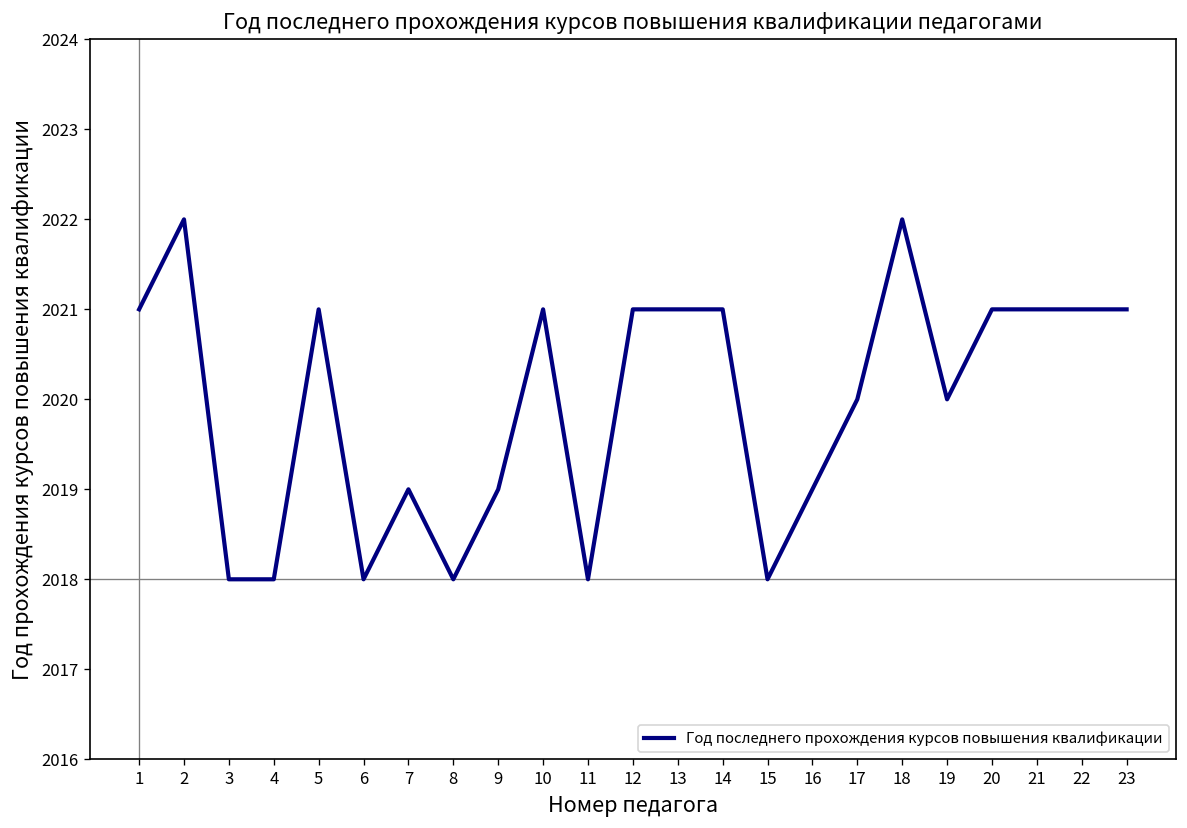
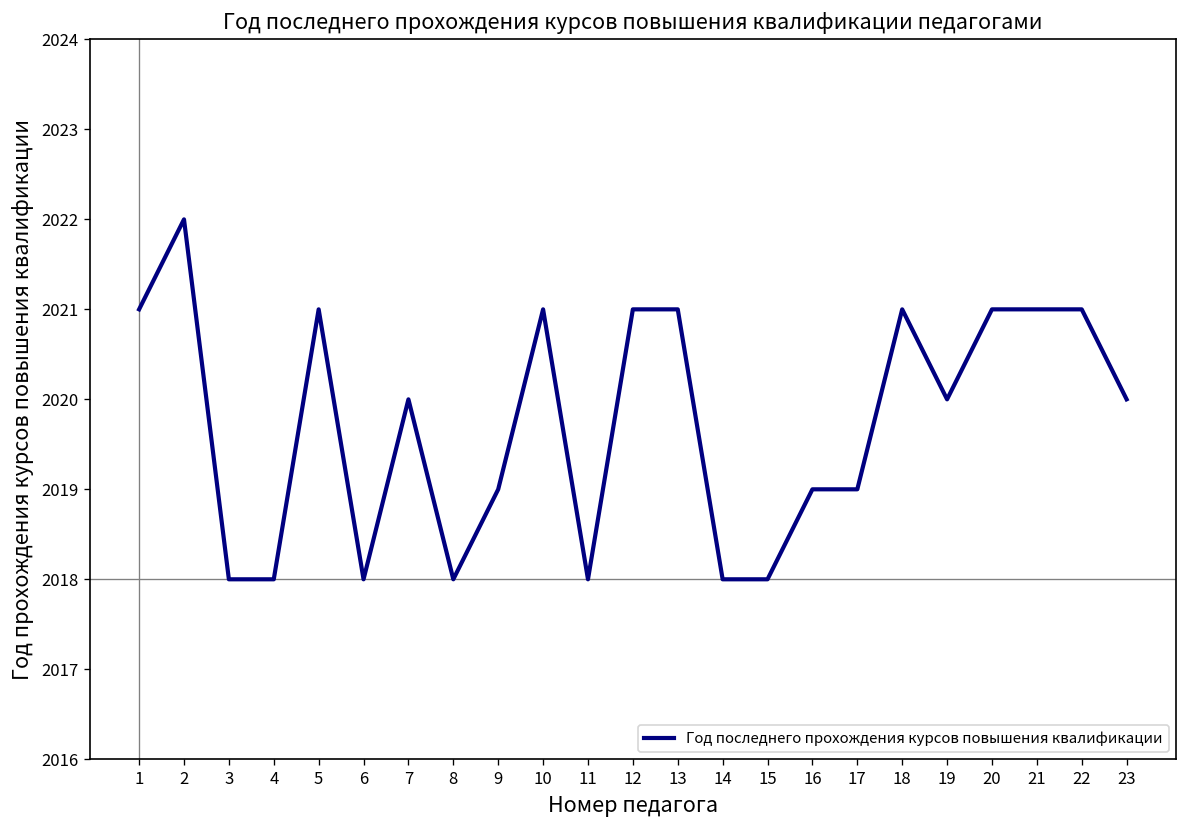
7: 2019 -> 2020
14: 2021 -> 2018
17: 2020 -> 2019
18: 2022 -> 2021
23: 2021 -> 2020
